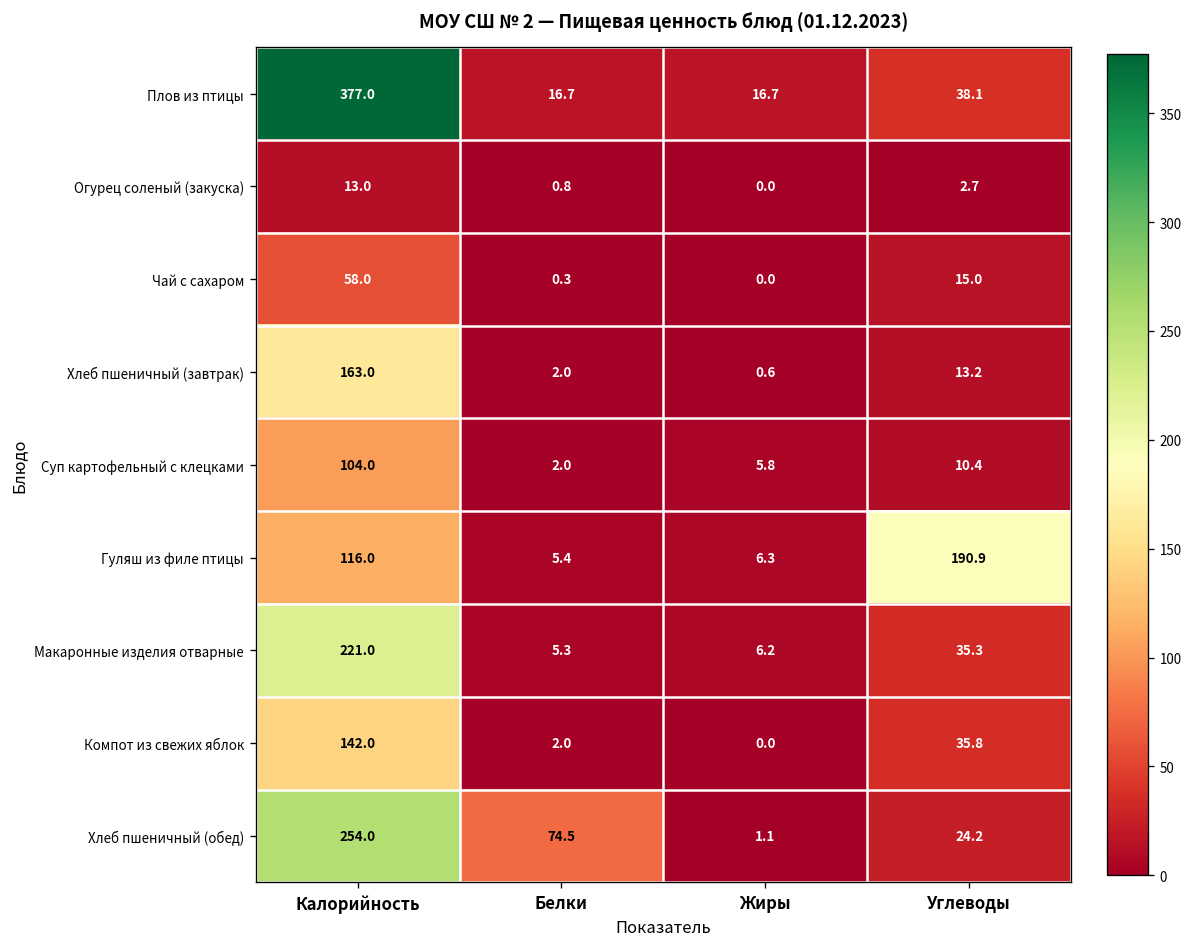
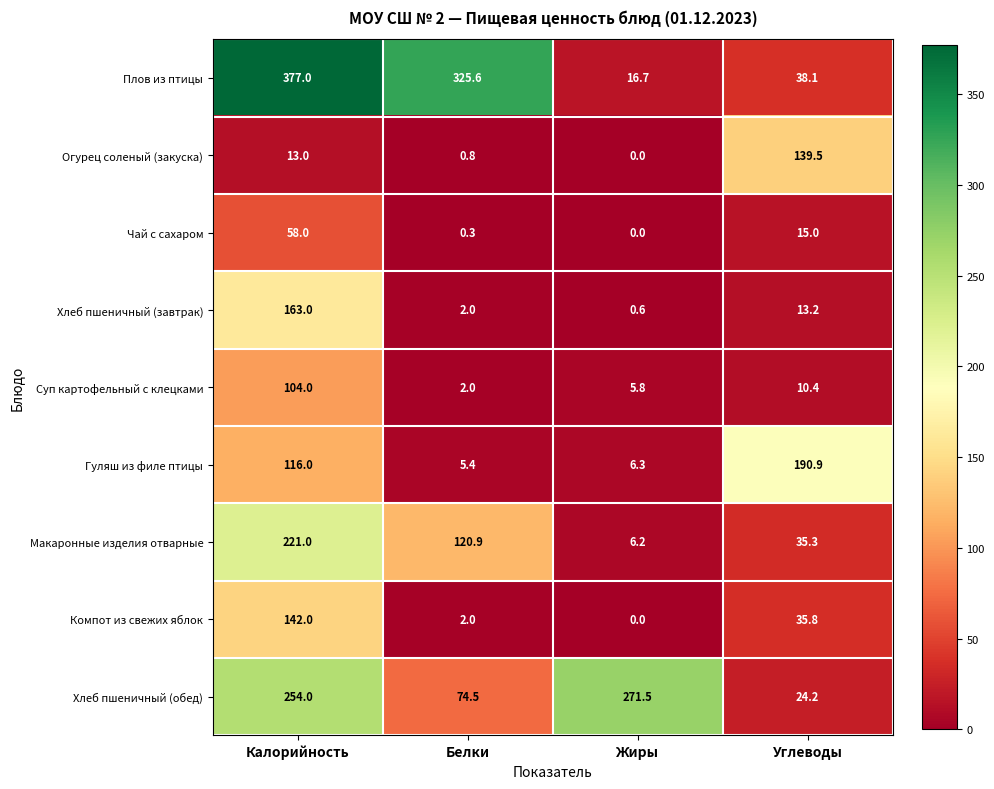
Плов из птицы, Белки: 16.7 -> 325.6
Огурец соленый (закуска), Углеводы: 2.7 -> 139.5
Макаронные изделия отварные, Белки: 5.3 -> 120.9
Хлеб пшеничный (обед), Жиры: 1.1 -> 271.5
